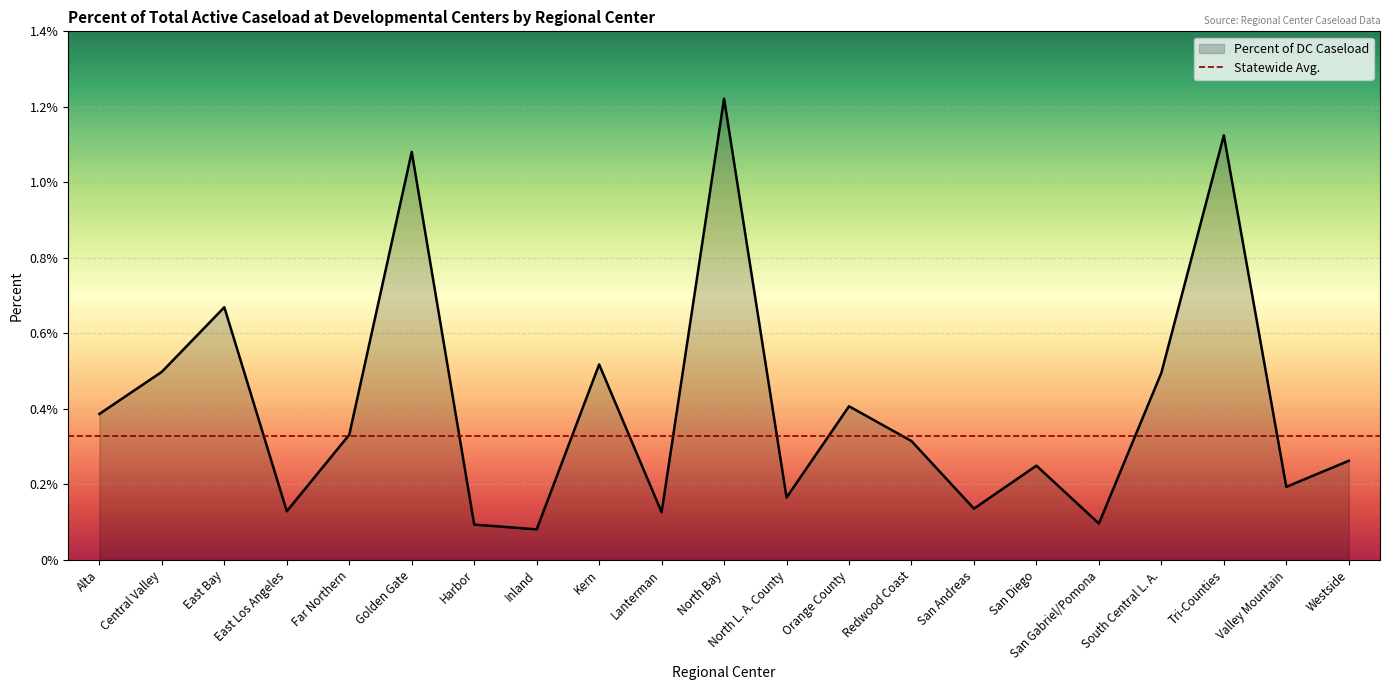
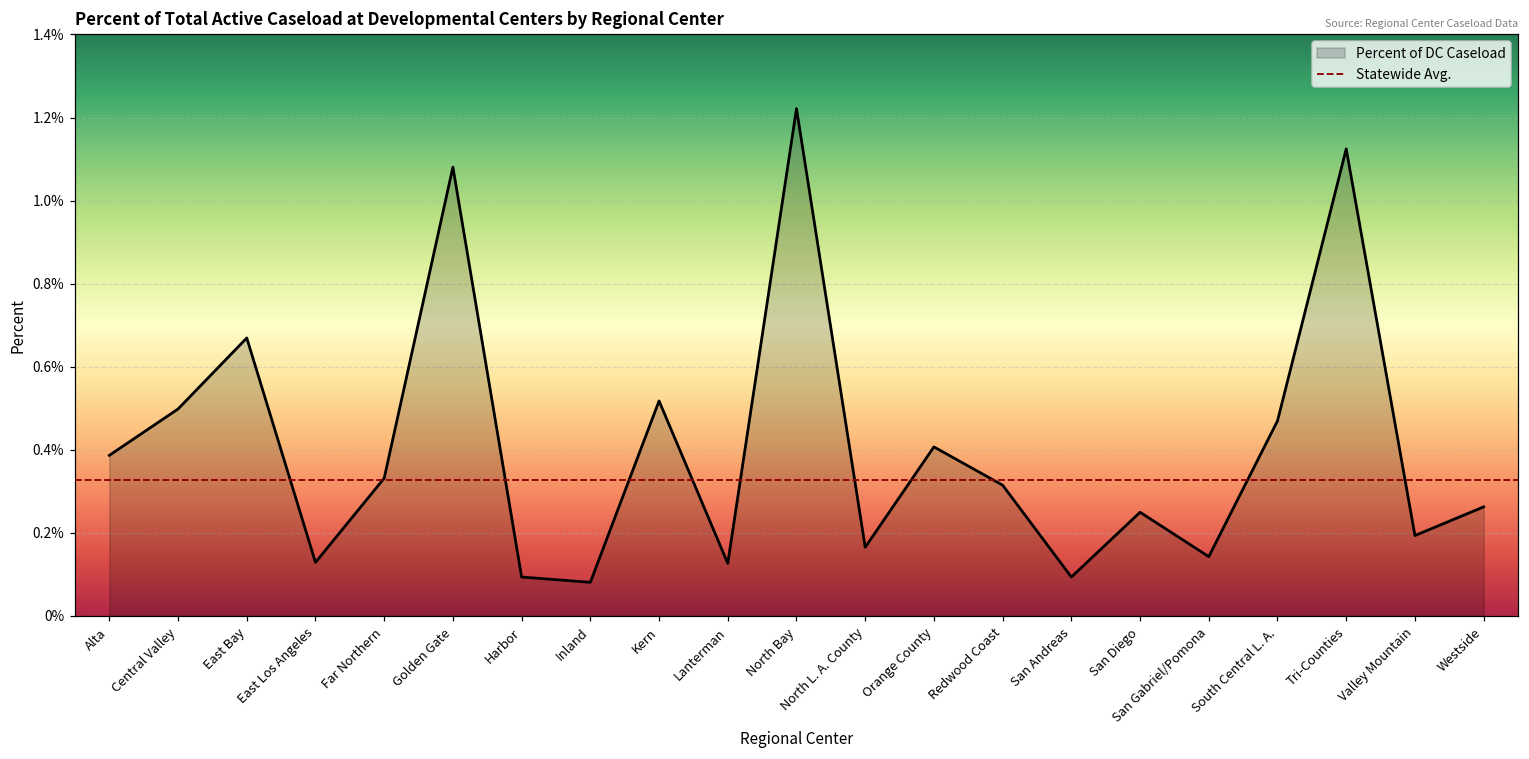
San Andreas: 0.14% -> 0.09%
San Gabriel/Pomona: 0.10% -> 0.14%
South Central L. A.: 0.50% -> 0.47%
